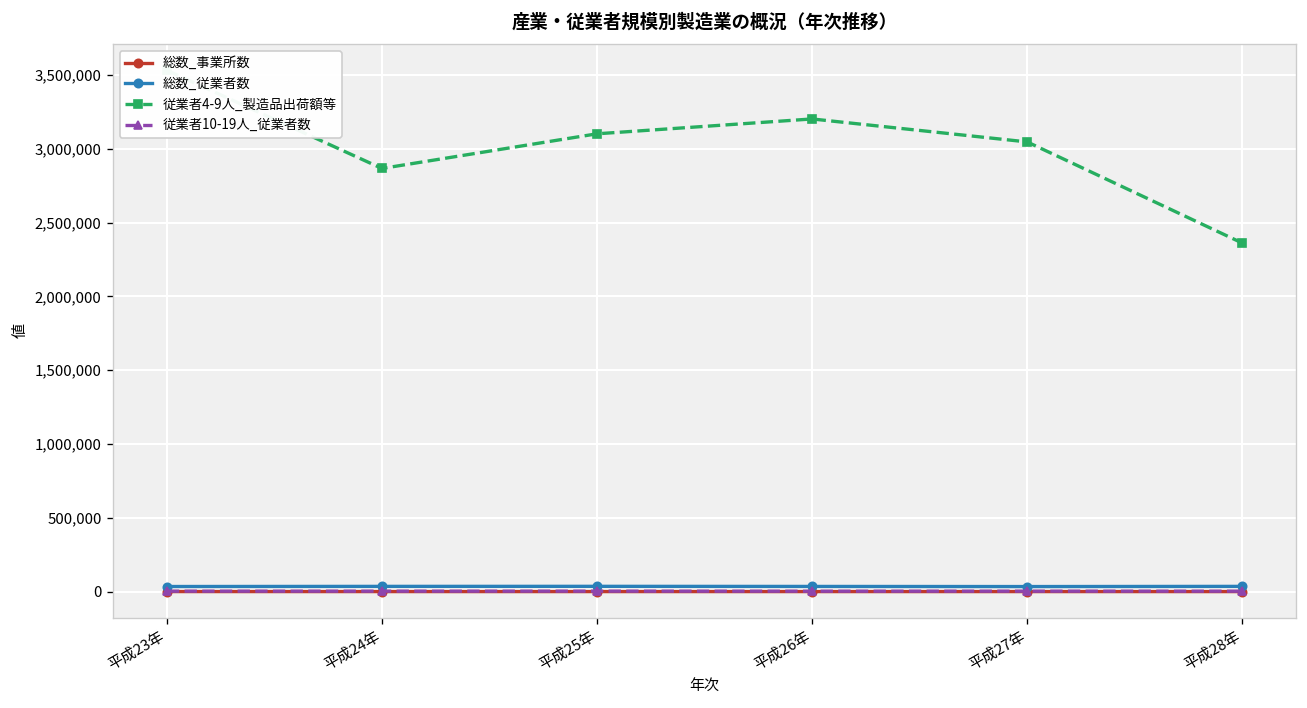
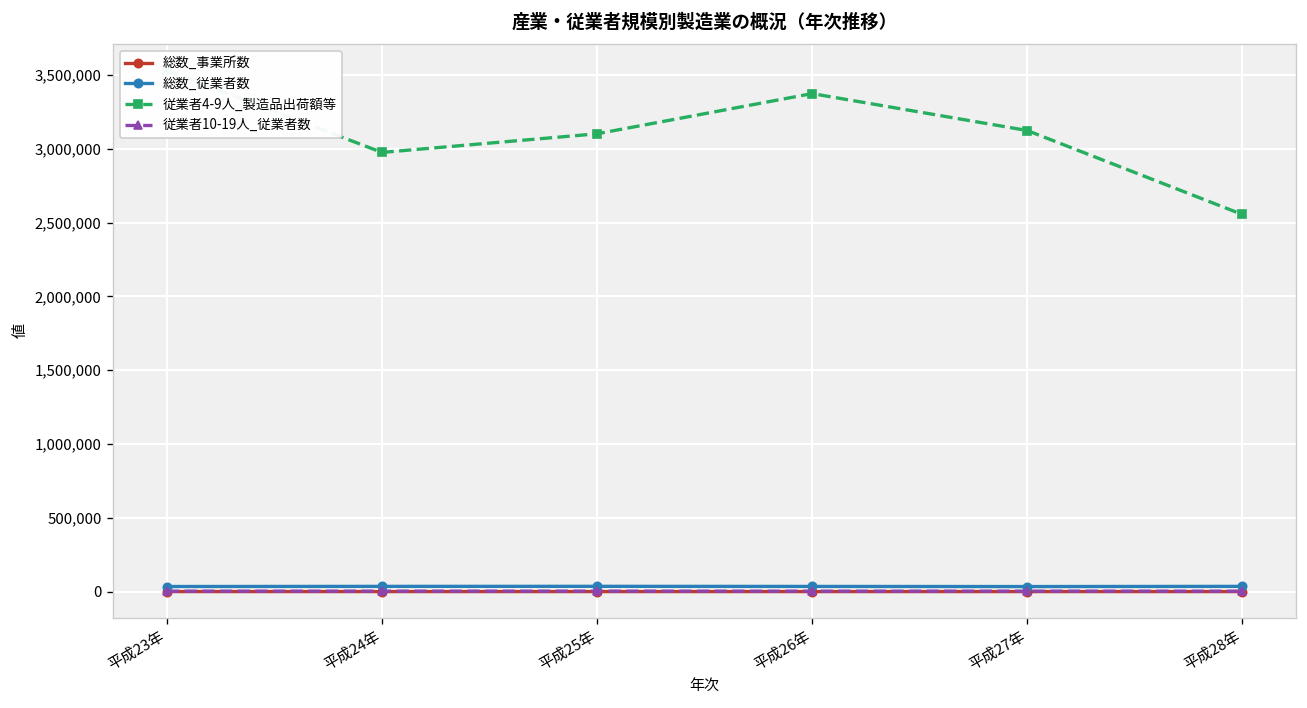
従業者4-9人_製造品出荷額等, 平成24年: 2,870,000 -> 2,980,000
従業者4-9人_製造品出荷額等, 平成26年: 3,200,000 -> 3,370,000
従業者4-9人_製造品出荷額等, 平成27年: 3,050,000 -> 3,120,000
従業者4-9人_製造品出荷額等, 平成28年: 2,360,000 -> 2,560,000
